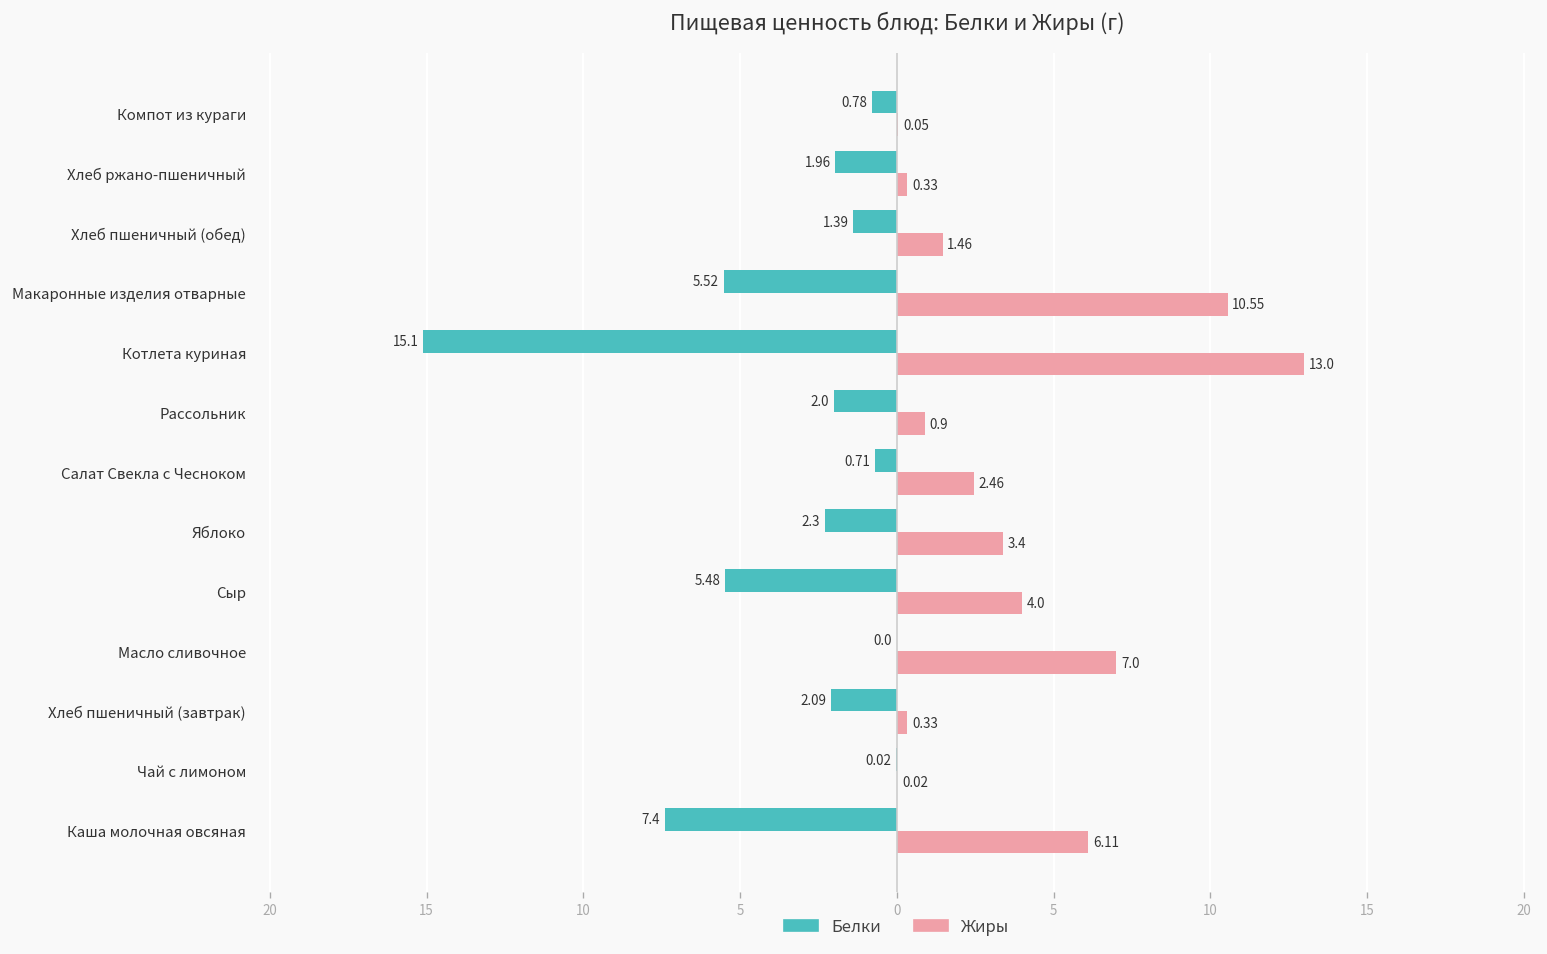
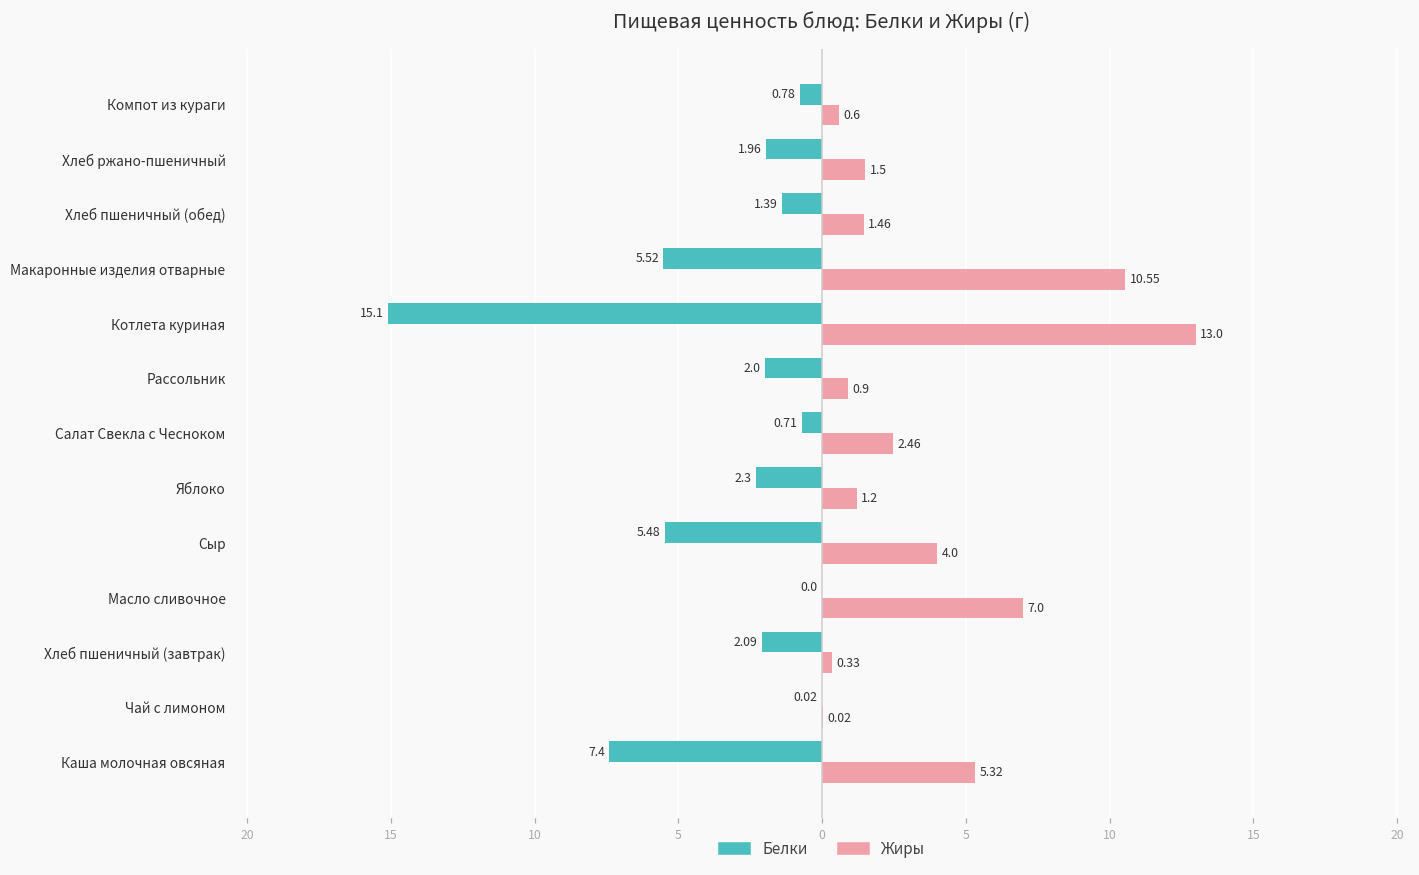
Жиры, Компот из кураги: 0.05 -> 0.6
Жиры, Хлеб ржано-пшеничный: 0.33 -> 1.5
Жиры, Яблоко: 3.4 -> 1.2
Жиры, Каша молочная овсяная: 6.11 -> 5.32
